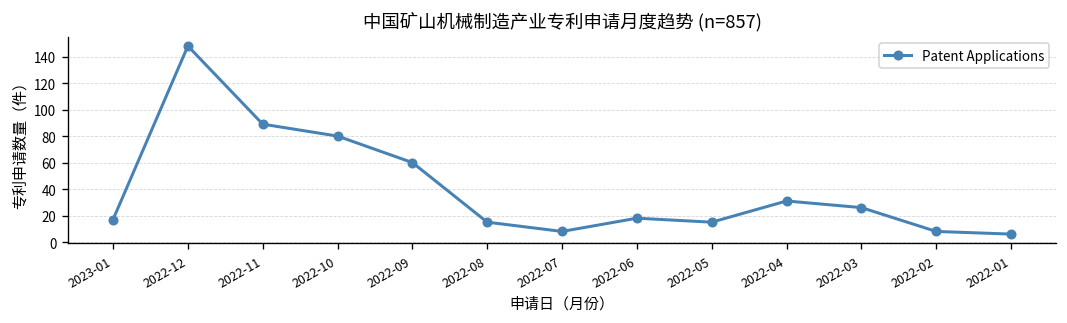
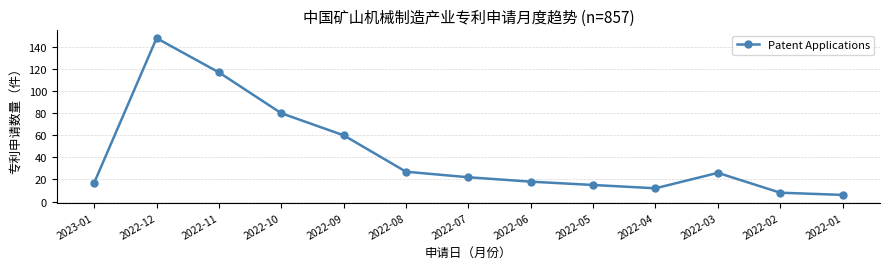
2022-11: 89 -> 117
2022-08: 15 -> 27
2022-07: 8 -> 22
2022-04: 31 -> 12
